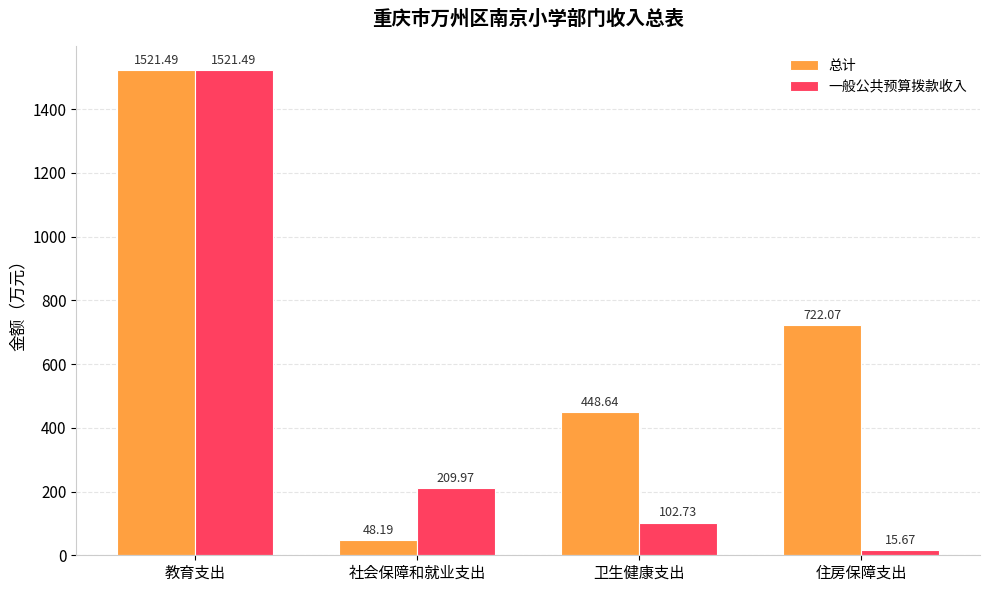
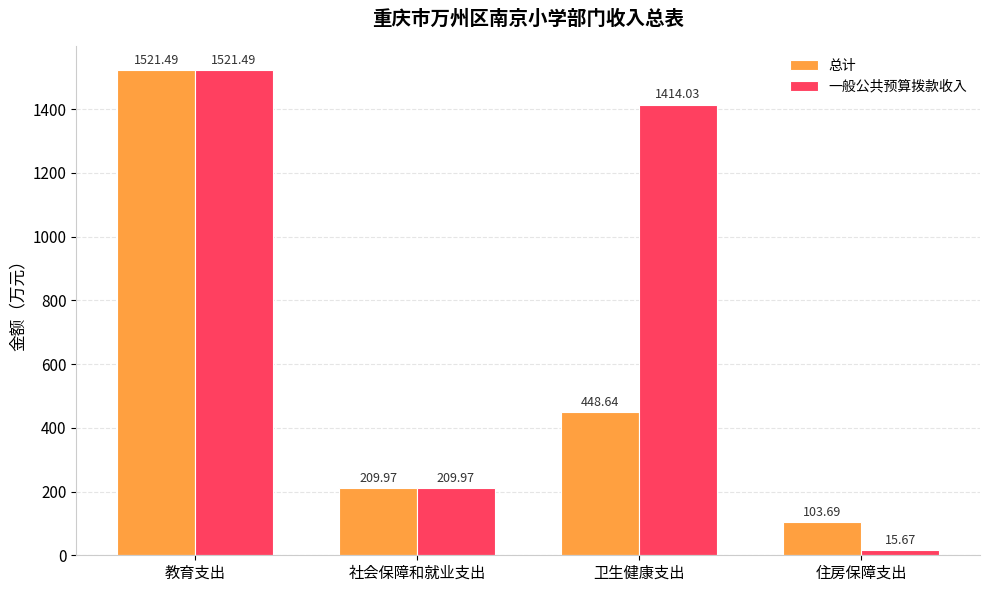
总计, 社会保障和就业支出: 48.19 -> 209.97
一般公共预算拨款收入, 卫生健康支出: 102.73 -> 1414.03
总计, 住房保障支出: 722.07 -> 103.69
